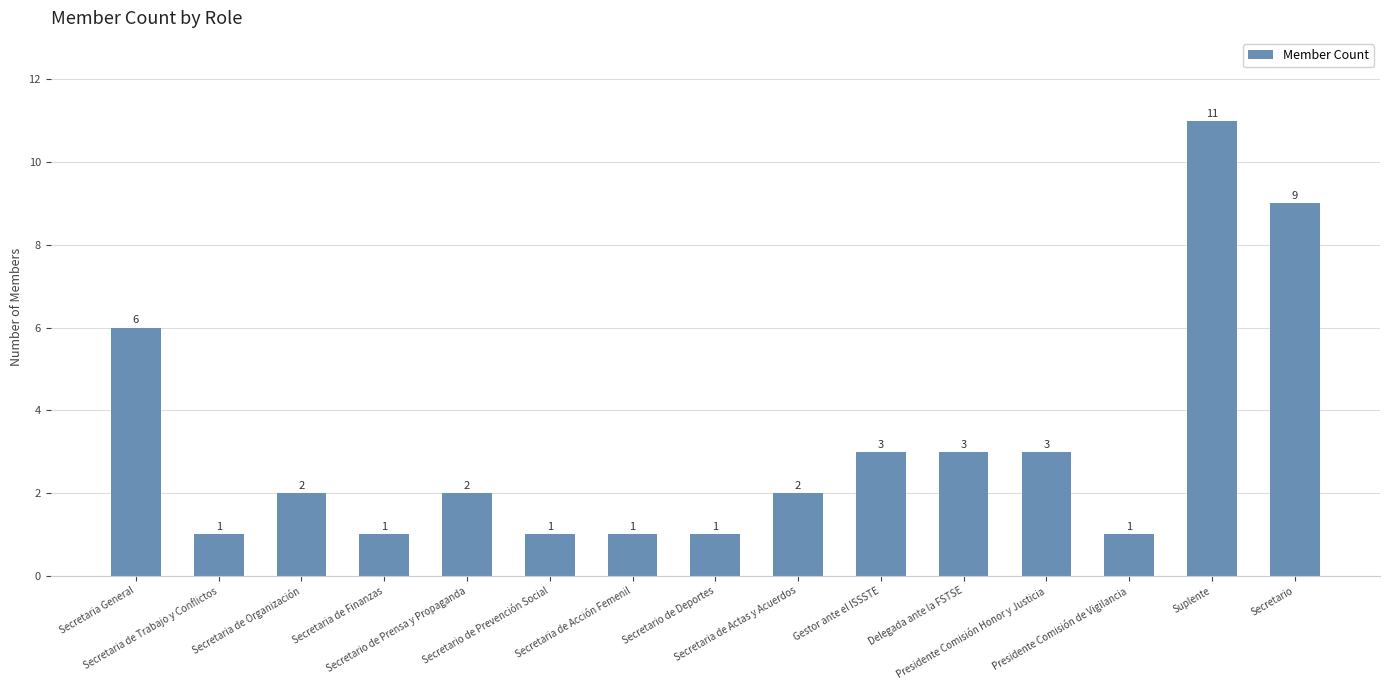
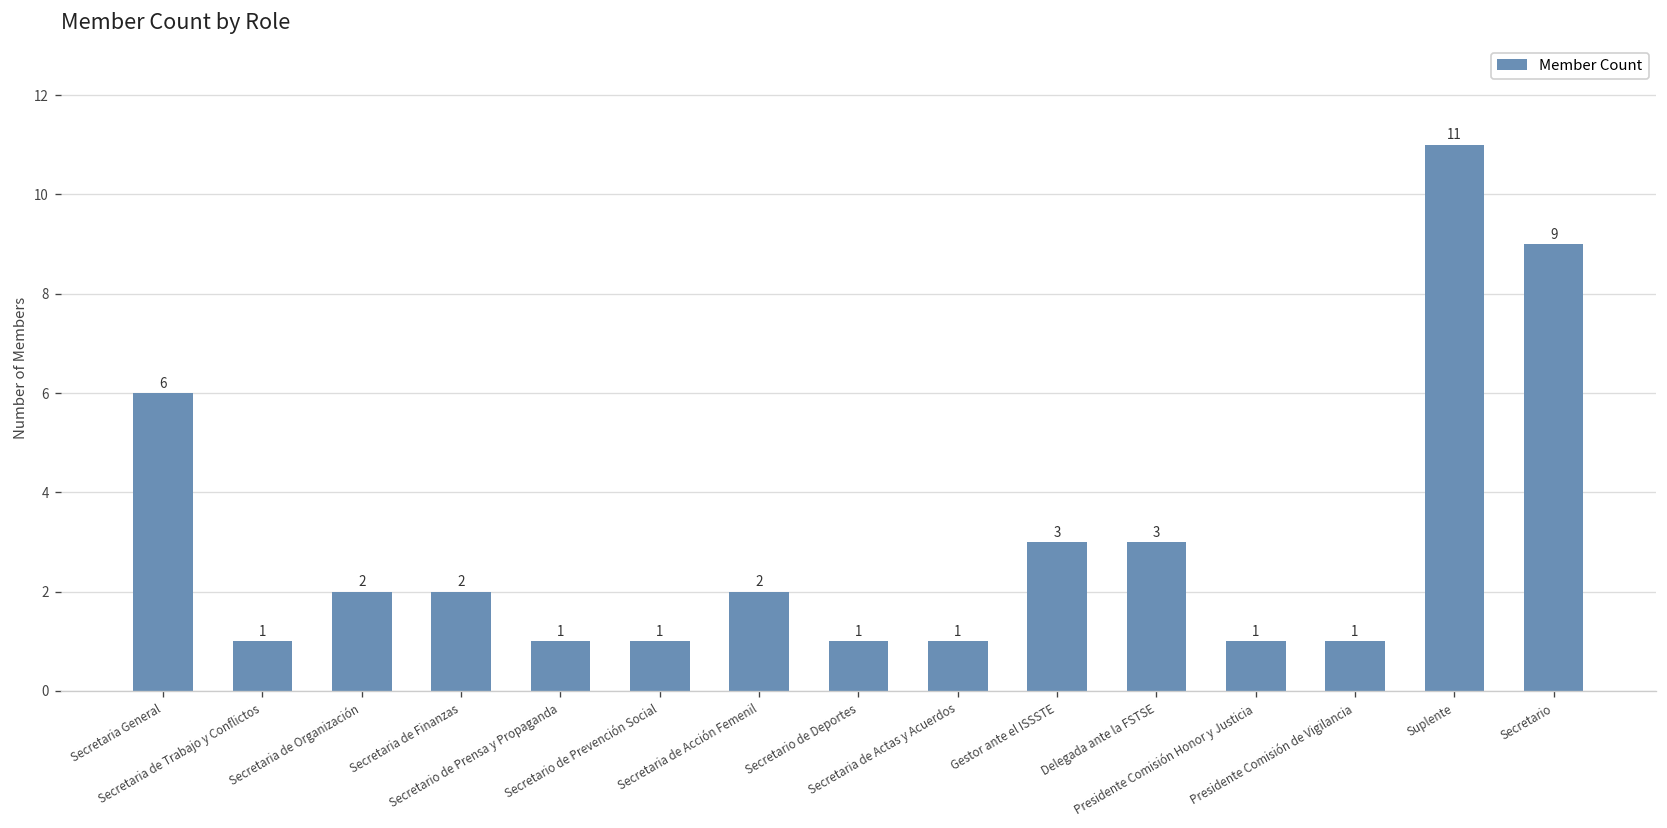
Secretaria de Finanzas: 1 -> 2
Secretario de Prensa y Propaganda: 2 -> 1
Secretaria de Acción Femenil: 1 -> 2
Secretaria de Actas y Acuerdos: 2 -> 1
Presidente Comisión Honor y Justicia: 3 -> 1
